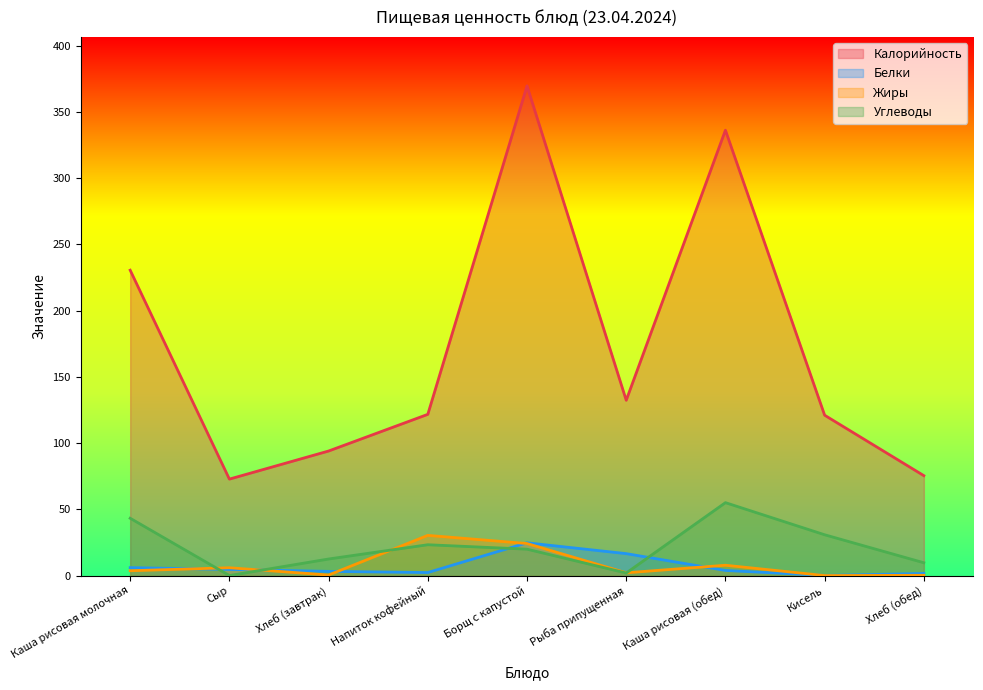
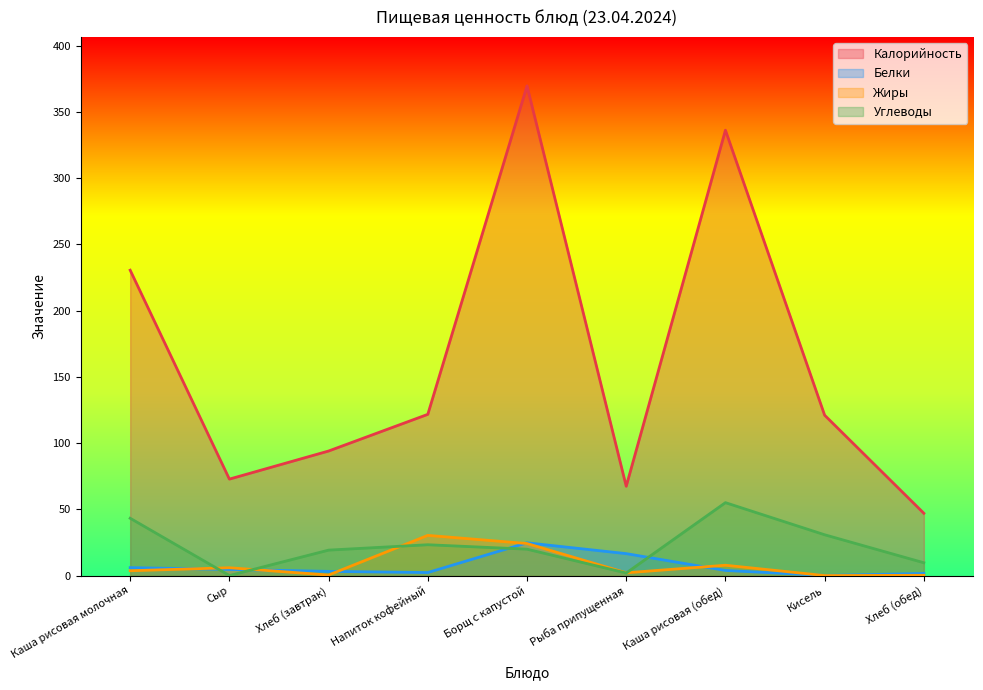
Углеводы, Хлеб (завтрак): 13 -> 19
Калорийность, Рыба припущенная: 132 -> 67
Калорийность, Хлеб (обед): 75 -> 47
